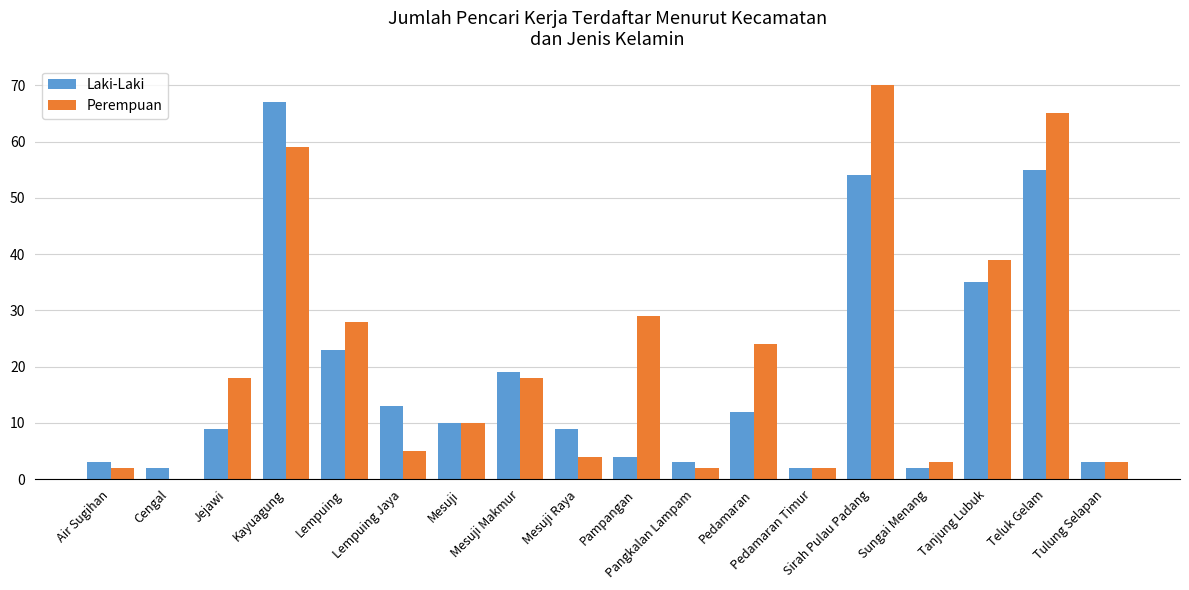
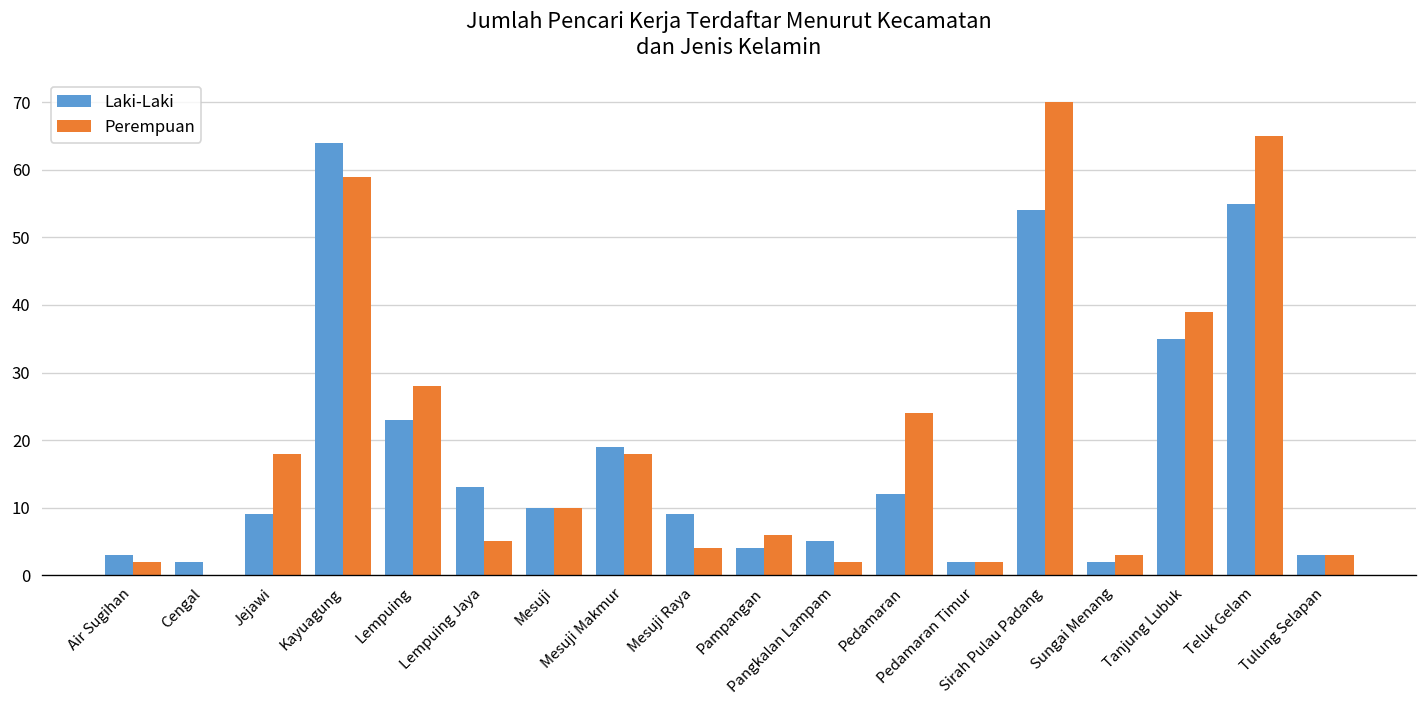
Laki-Laki, Kayuagung: 67 -> 64
Perempuan, Pampangan: 29 -> 6
Laki-Laki, Pangkalan Lampam: 3 -> 5
